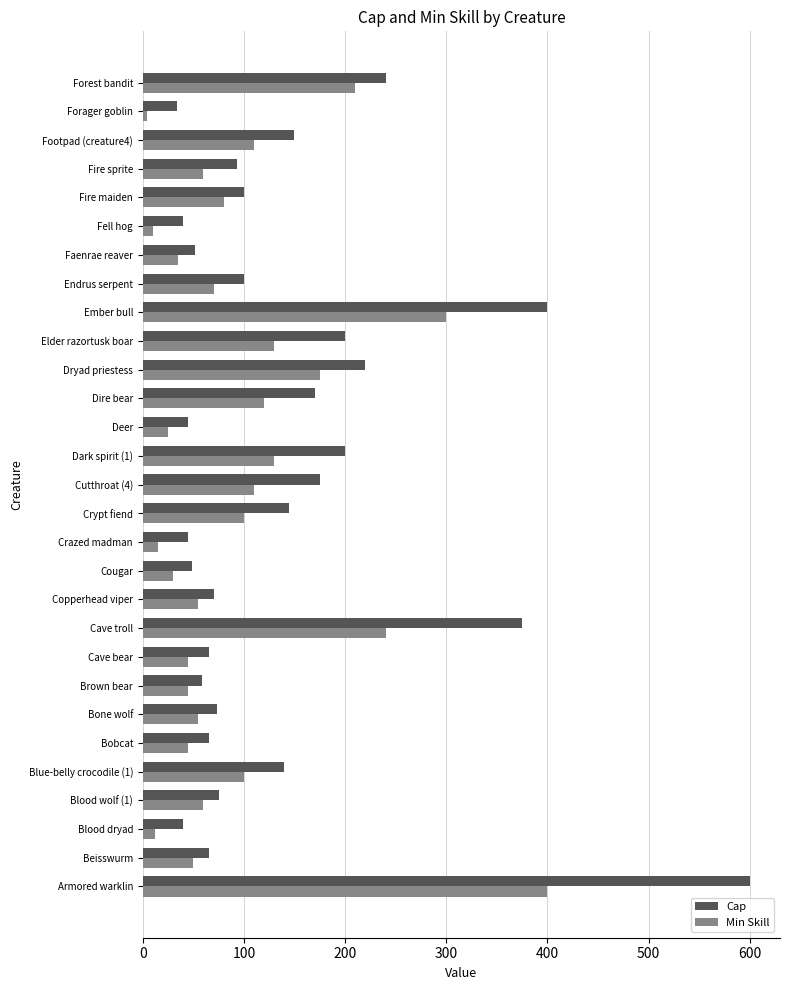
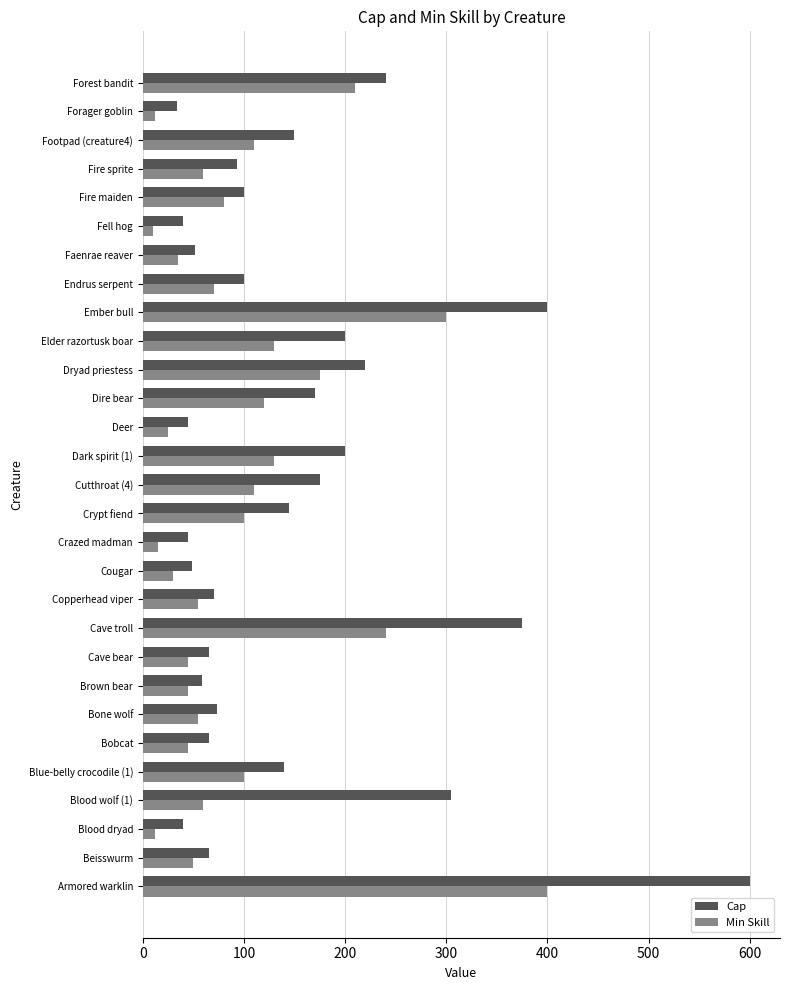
Min Skill, Forager goblin: 4 -> 12
Cap, Blood wolf (1): 75 -> 305
